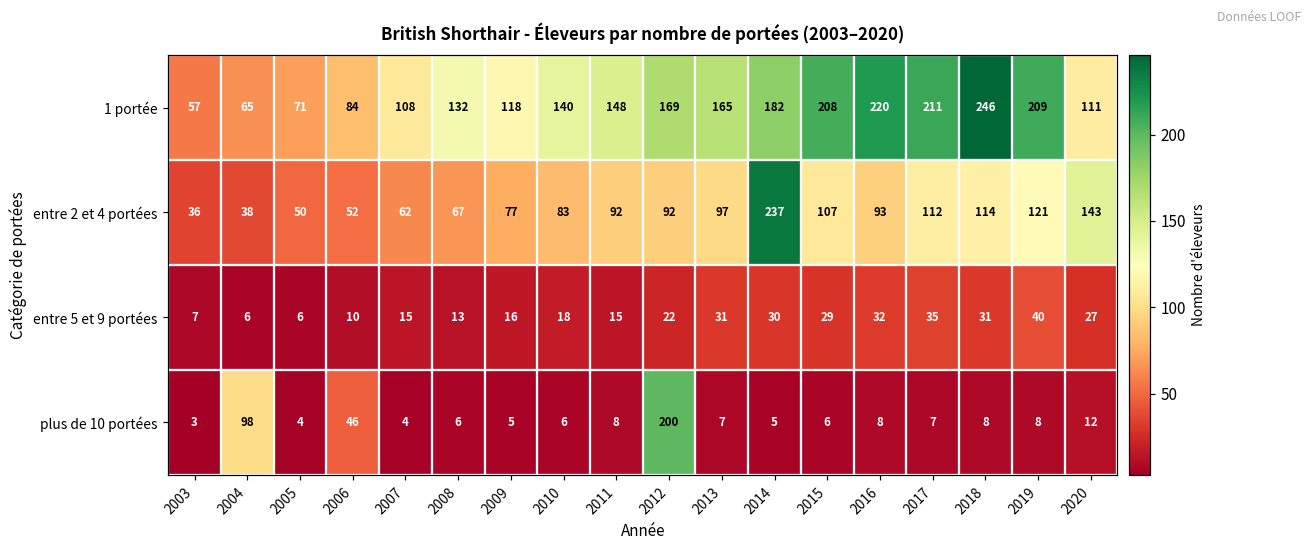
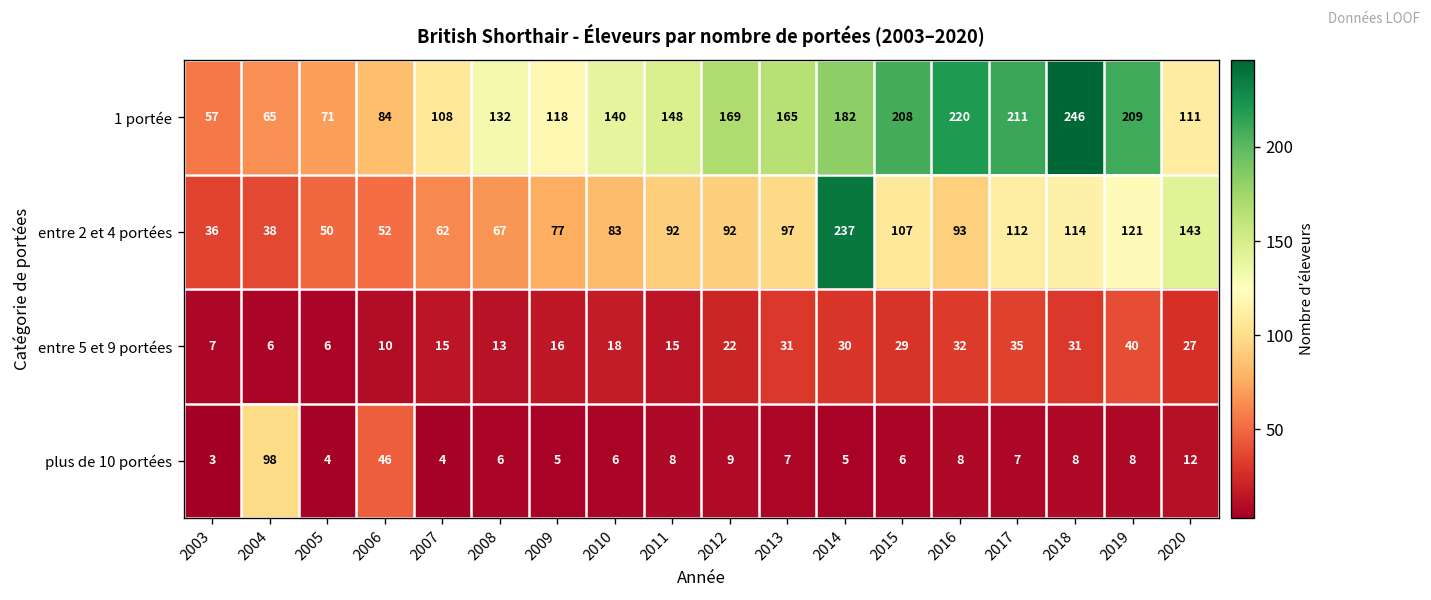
plus de 10 portées, 2012: 200 -> 9
